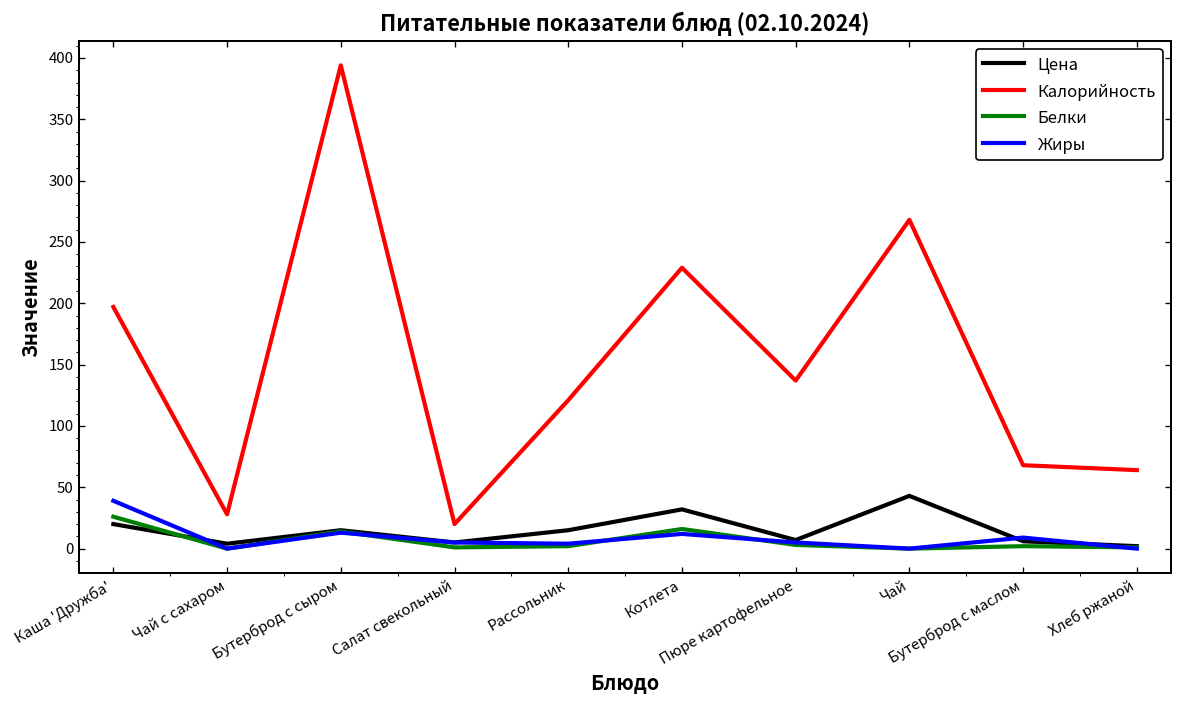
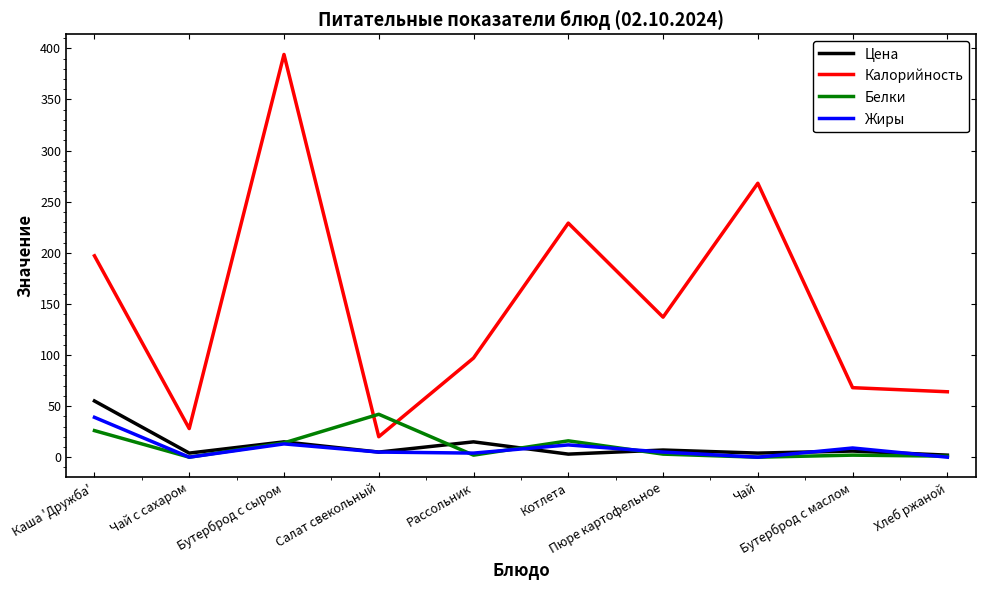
Цена, Каша 'Дружба': 20 -> 55
Белки, Салат свекольный: 1 -> 42
Калорийность, Рассольник: 121 -> 97
Цена, Котлета: 32 -> 3
Цена, Чай: 43 -> 4
